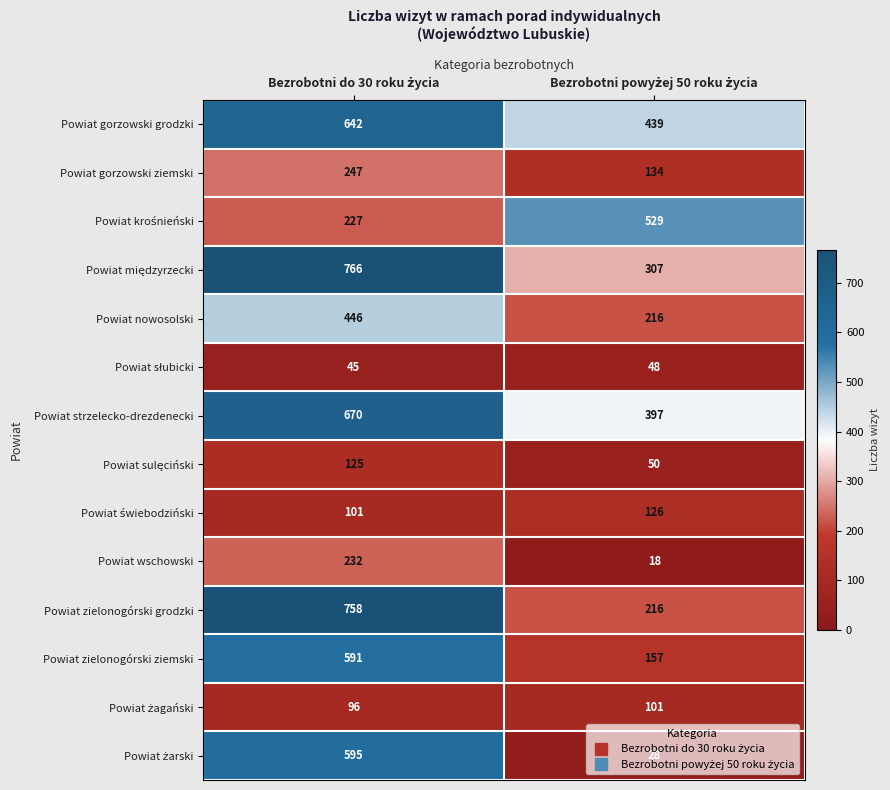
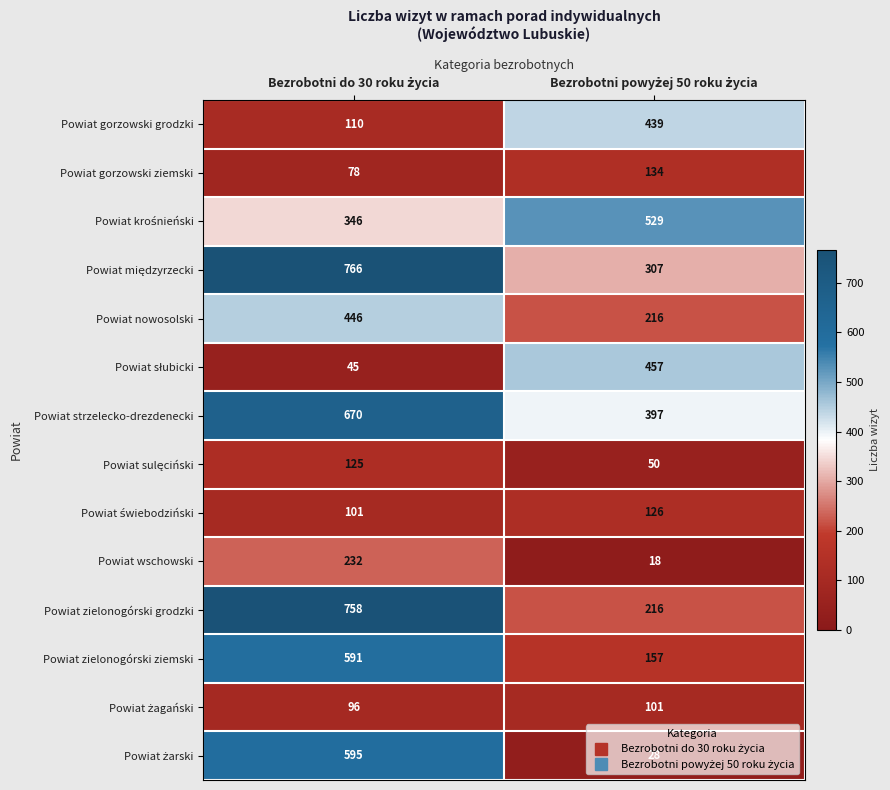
Powiat gorzowski grodzki, Bezrobotni do 30 roku życia: 642 -> 110
Powiat gorzowski ziemski, Bezrobotni do 30 roku życia: 247 -> 78
Powiat krośnieński, Bezrobotni do 30 roku życia: 227 -> 346
Powiat słubicki, Bezrobotni powyżej 50 roku życia: 48 -> 457
